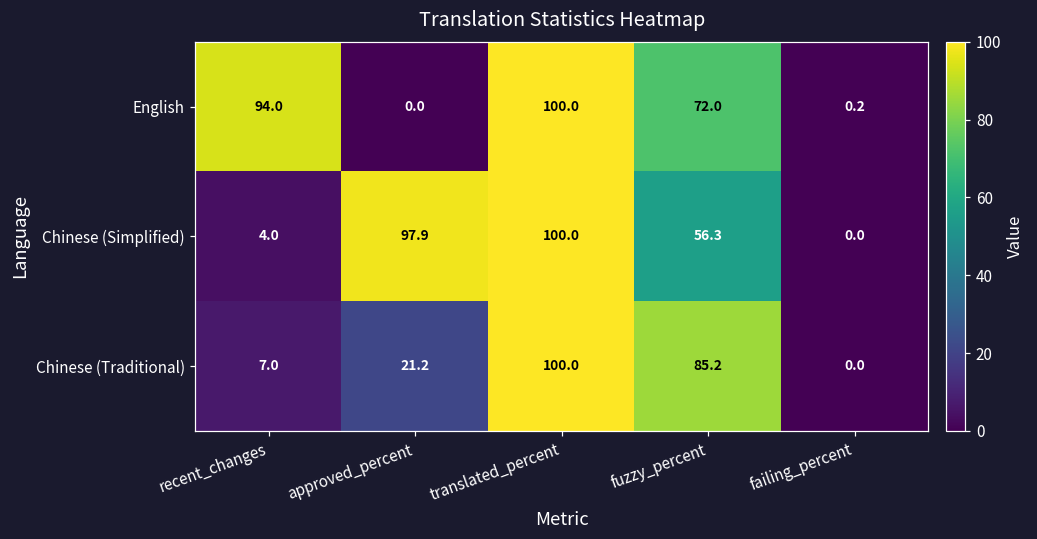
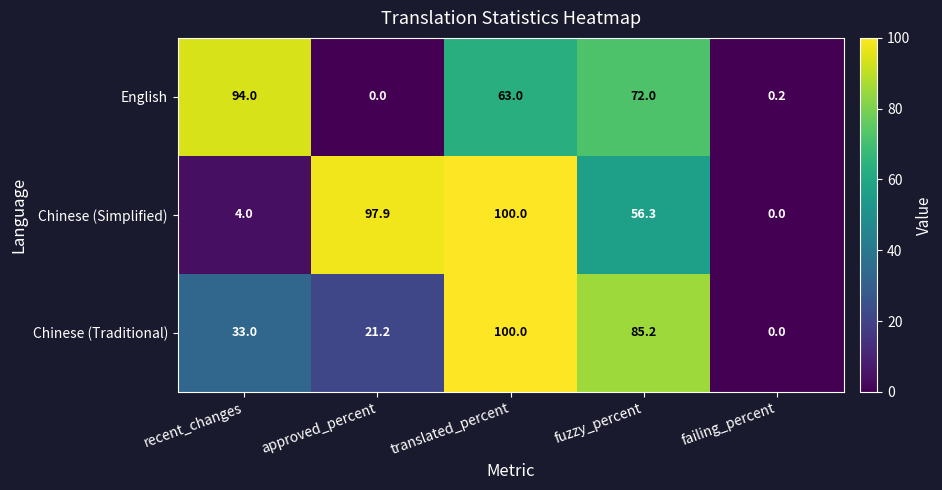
English, translated_percent: 100.0 -> 63.0
Chinese (Traditional), recent_changes: 7.0 -> 33.0
